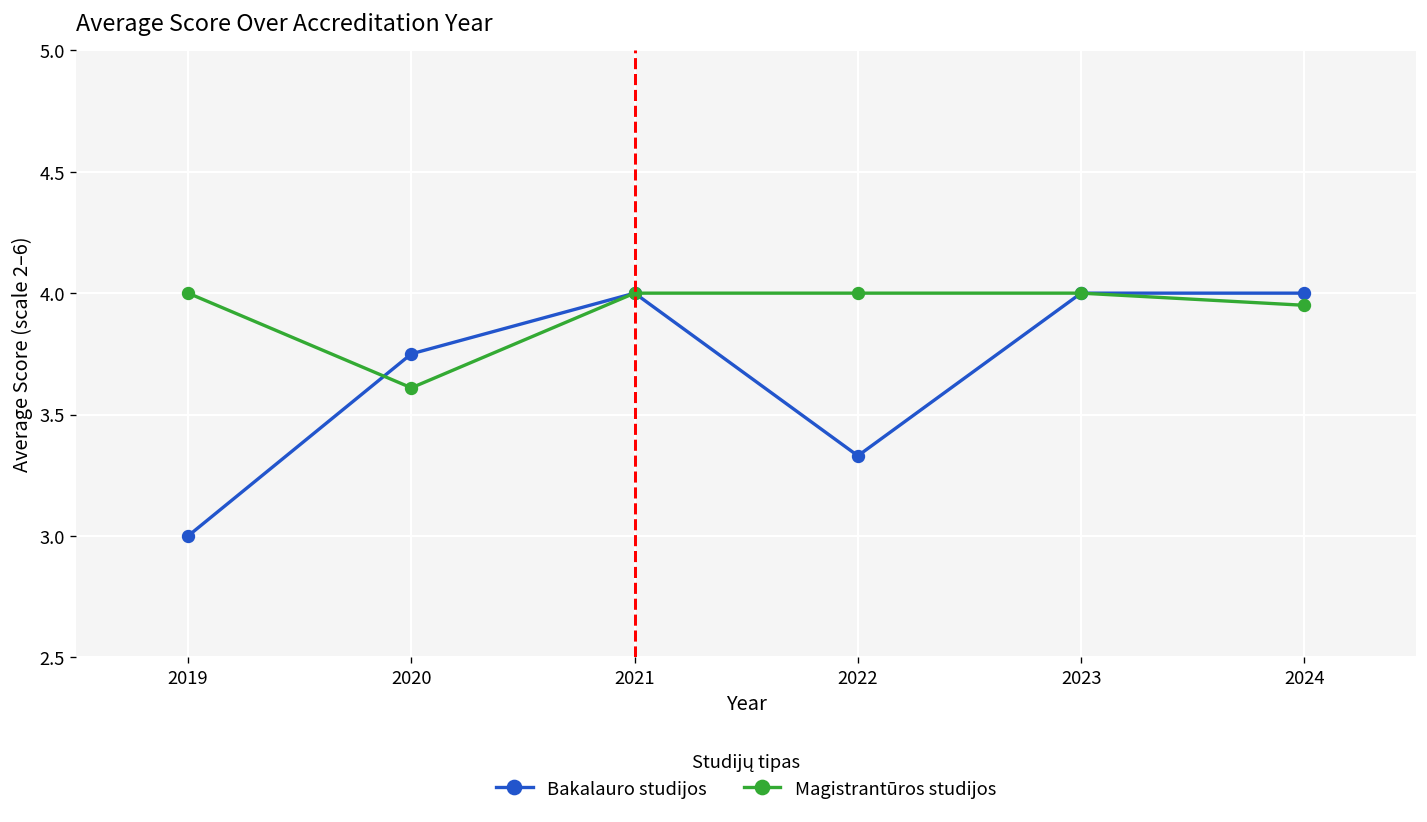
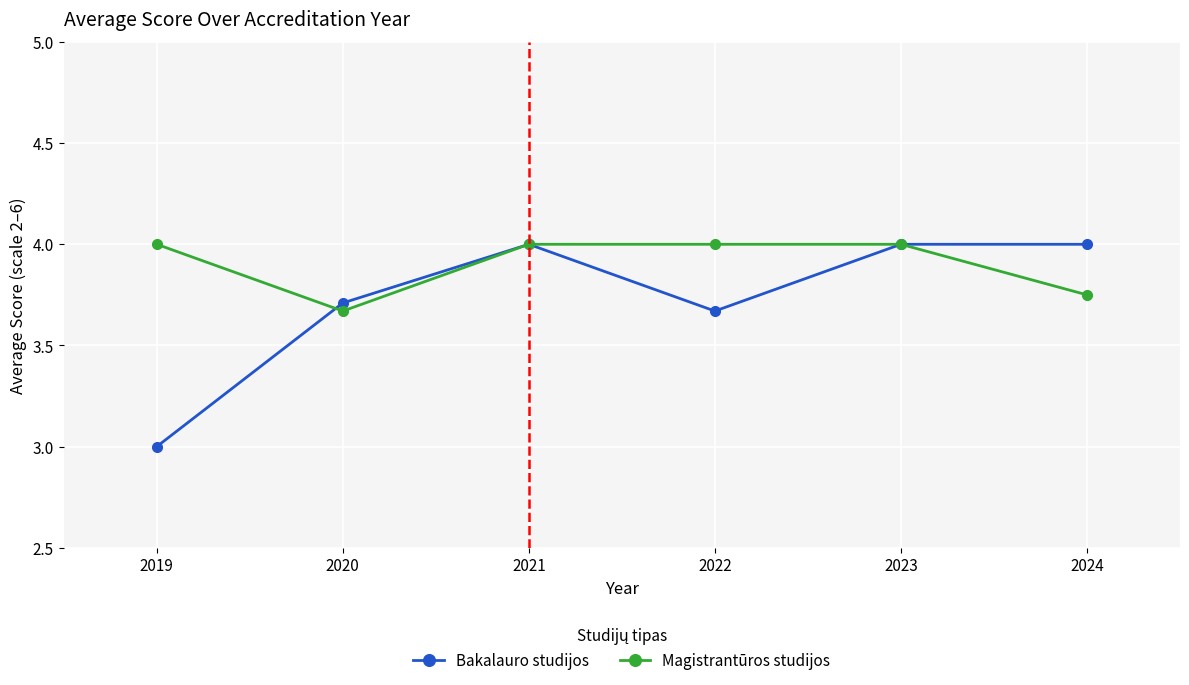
Bakalauro studijos, 2020: 3.75 -> 3.71
Magistrantūros studijos, 2020: 3.61 -> 3.67
Bakalauro studijos, 2022: 3.33 -> 3.67
Magistrantūros studijos, 2024: 3.95 -> 3.75
